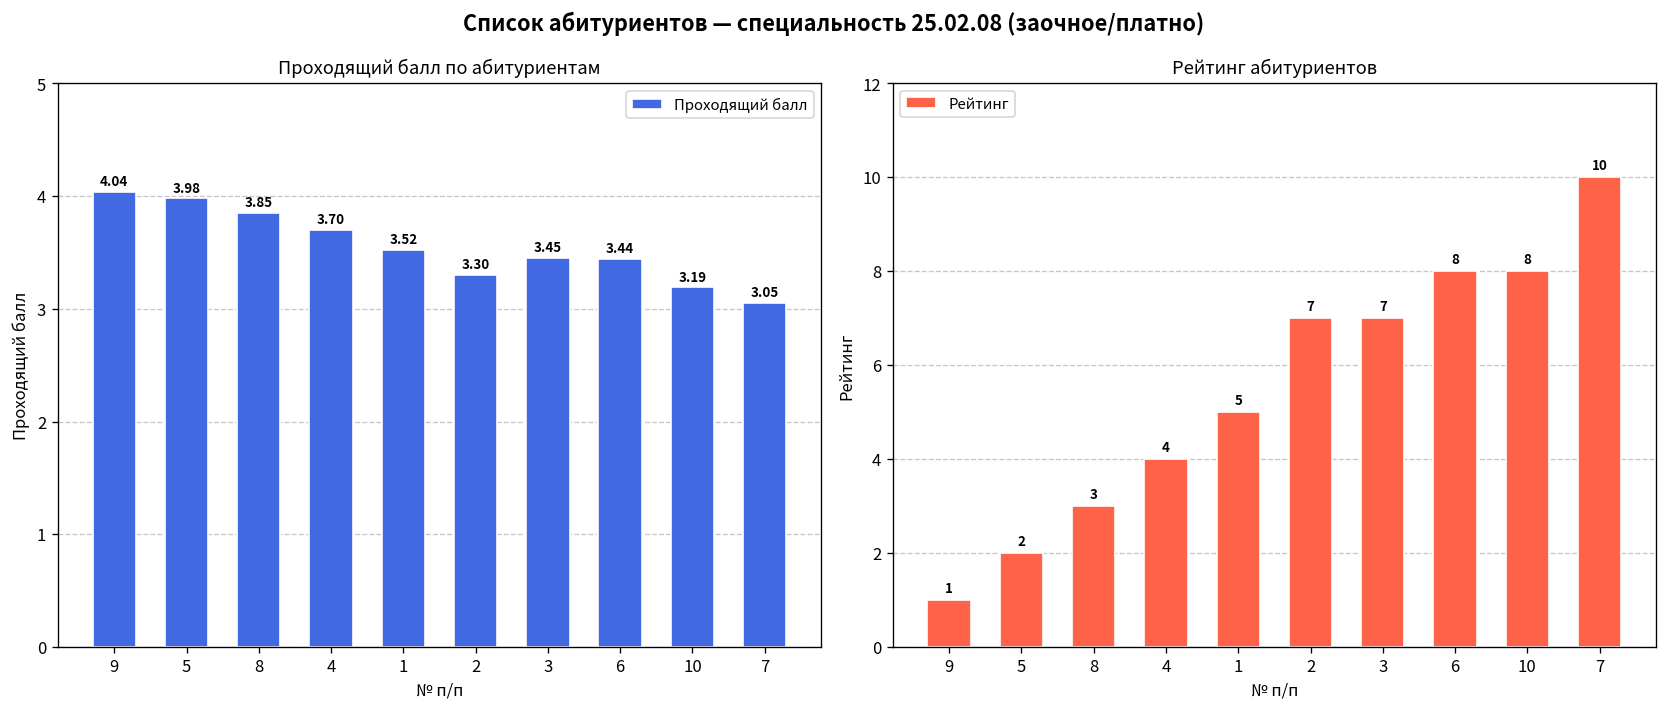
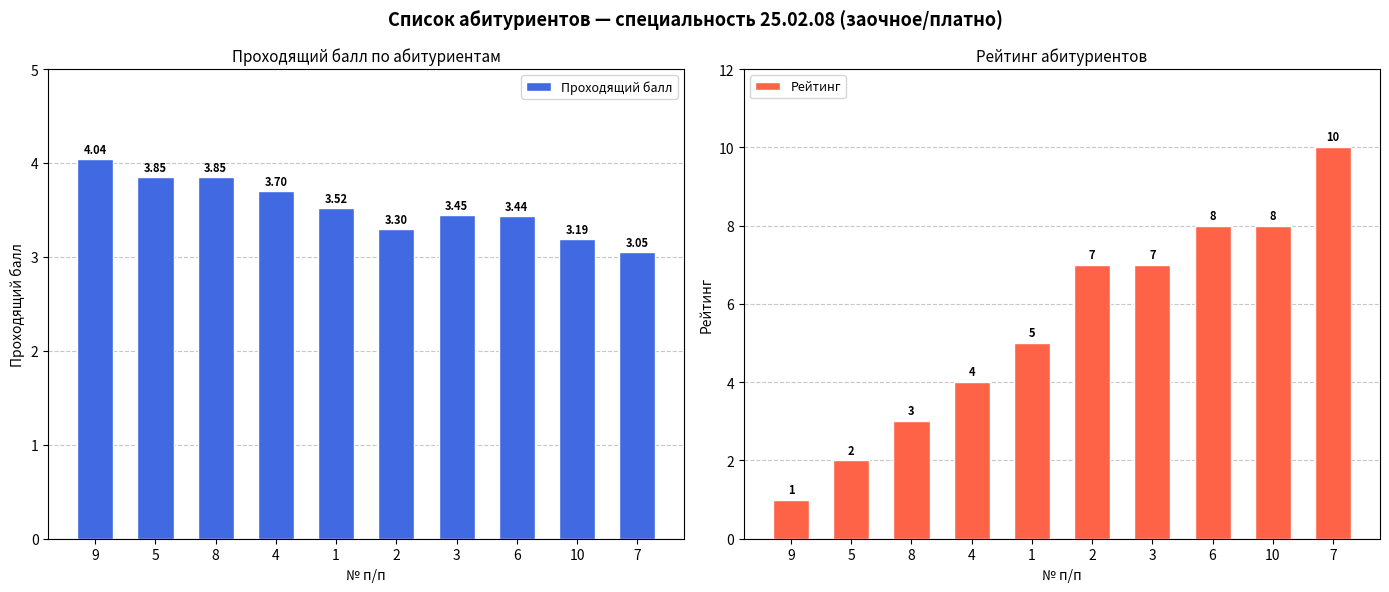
Проходящий балл по абитуриентам, 5: 3.98 -> 3.85
